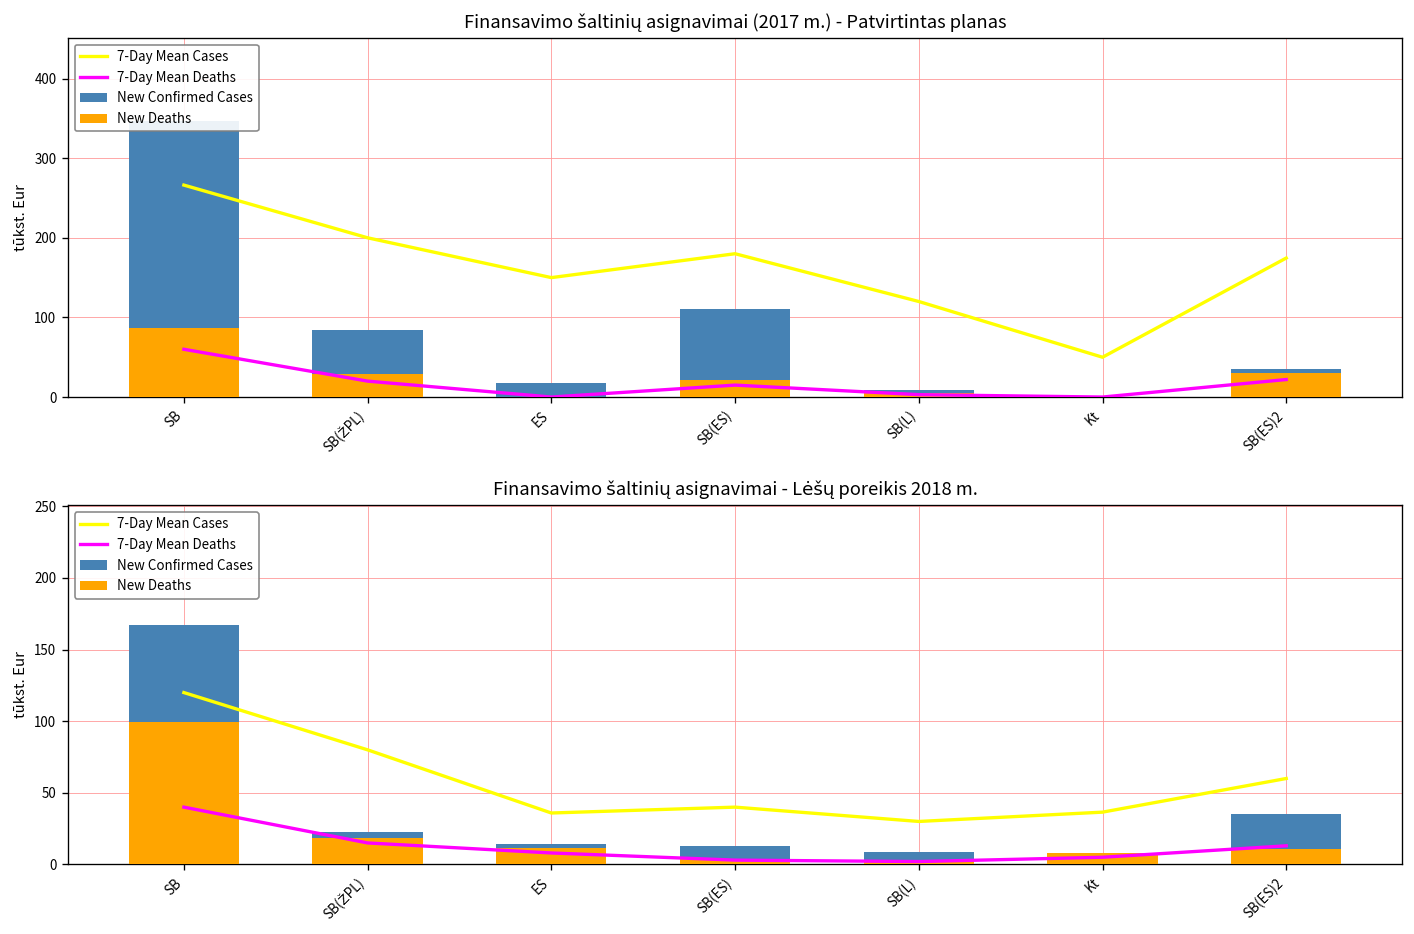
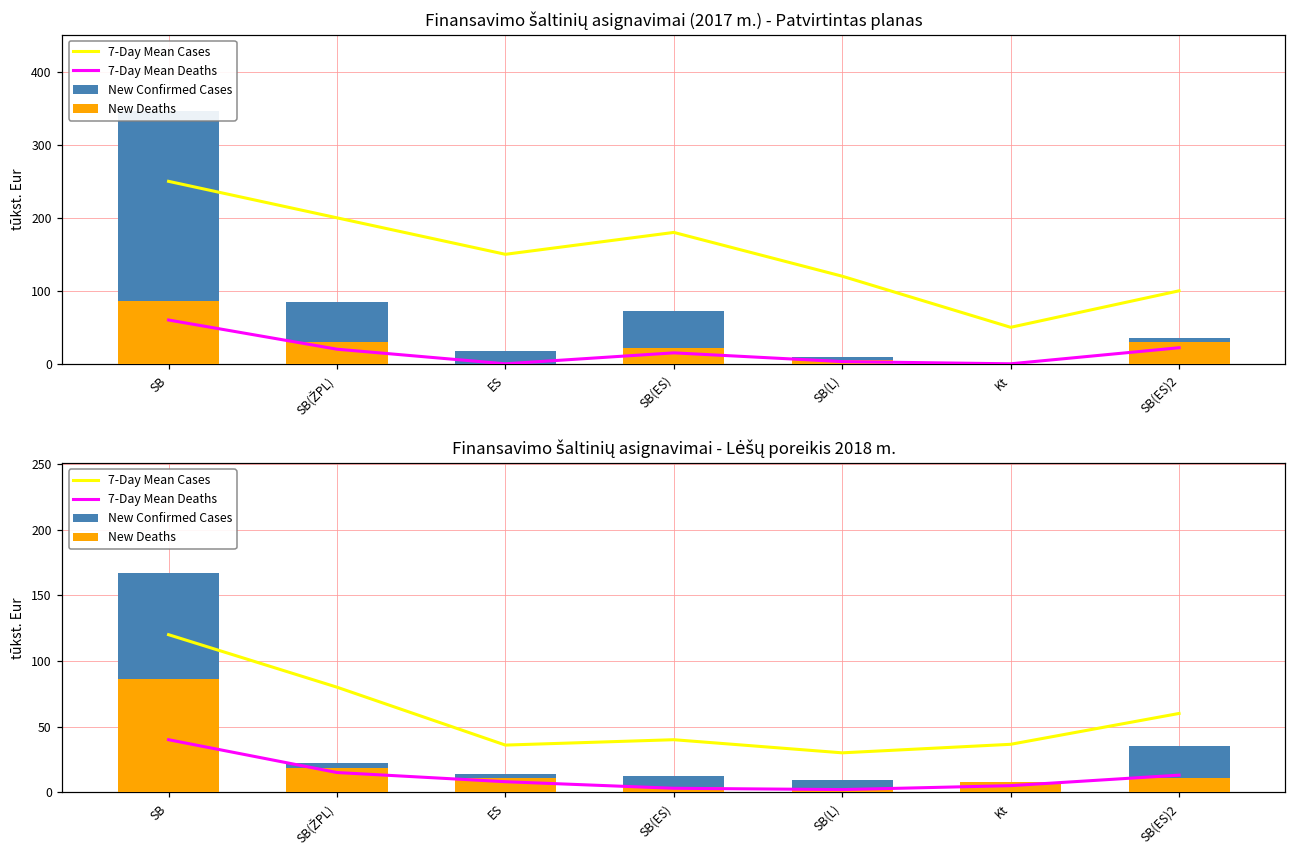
Finansavimo šaltinių asignavimai (2017 m.) - Patvirtintas planas, 7-Day Mean Cases, SB: 270 -> 250
Finansavimo šaltinių asignavimai (2017 m.) - Patvirtintas planas, New Confirmed Cases, SB(ES): 110 -> 70
Finansavimo šaltinių asignavimai (2017 m.) - Patvirtintas planas, 7-Day Mean Cases, SB(ES)2: 170 -> 100
Finansavimo šaltinių asignavimai - Lėšų poreikis 2018 m., New Deaths, SB: 99 -> 86
